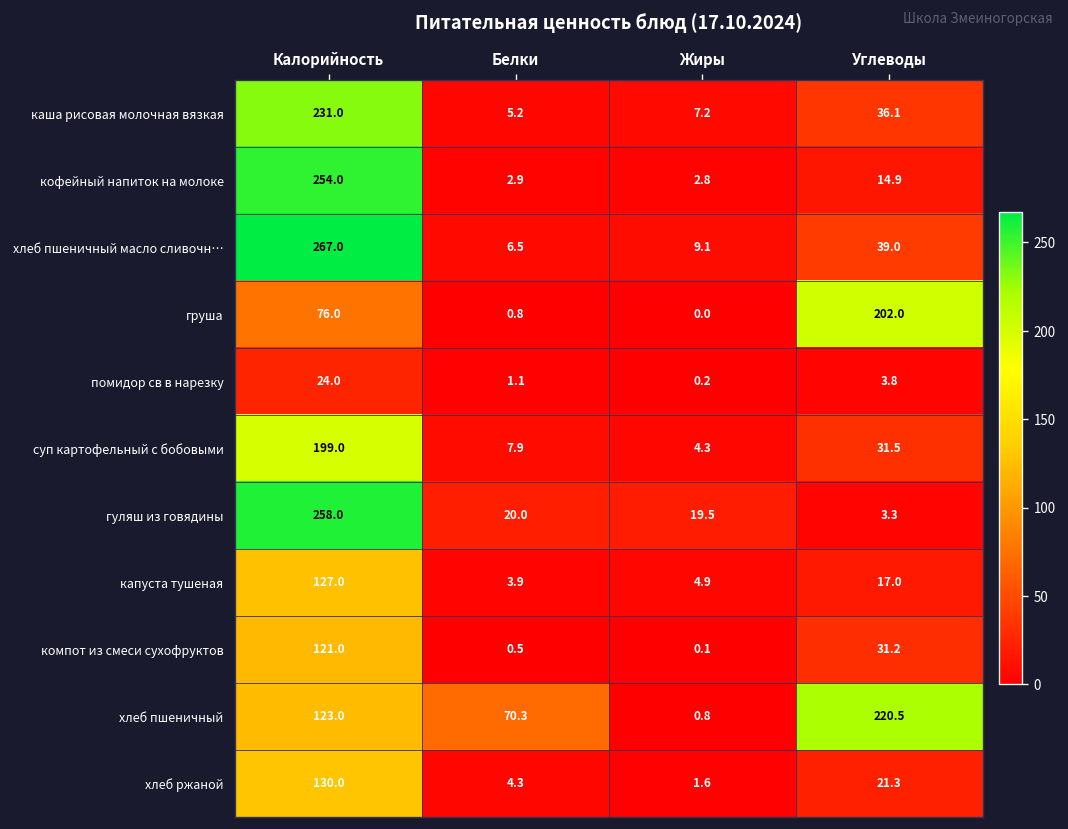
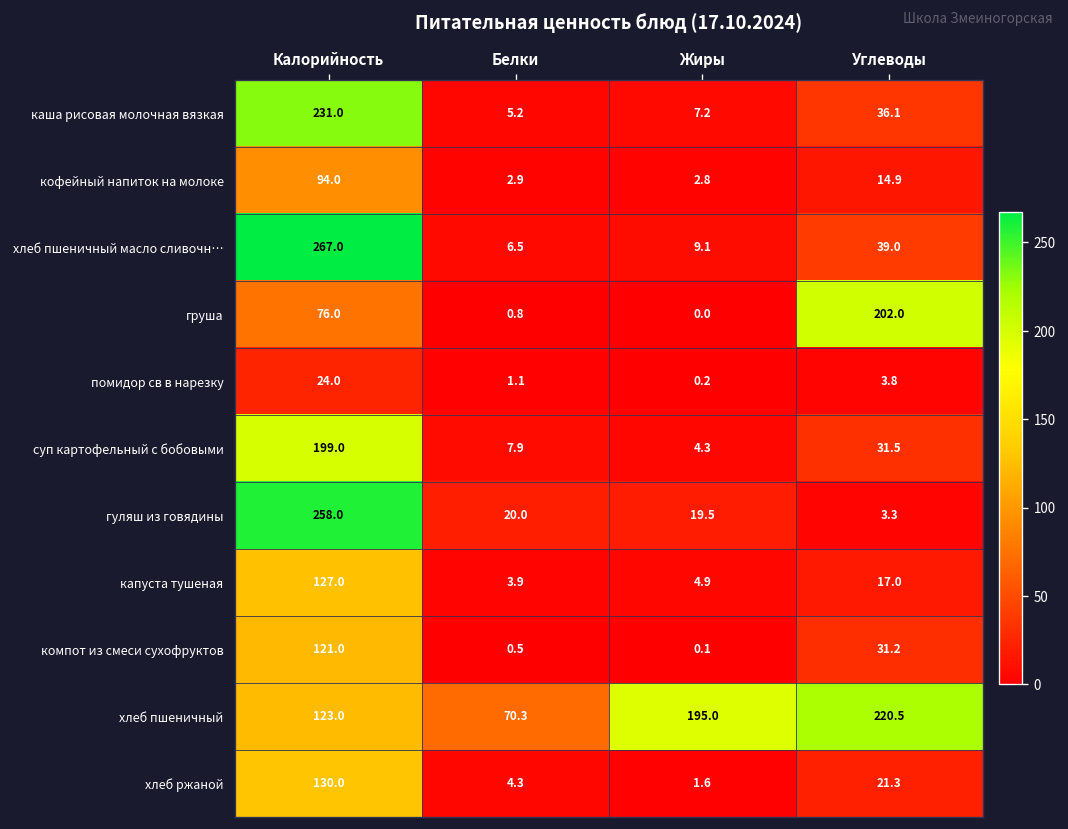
кофейный напиток на молоке, Калорийность: 254.0 -> 94.0
хлеб пшеничный, Жиры: 0.8 -> 195.0
